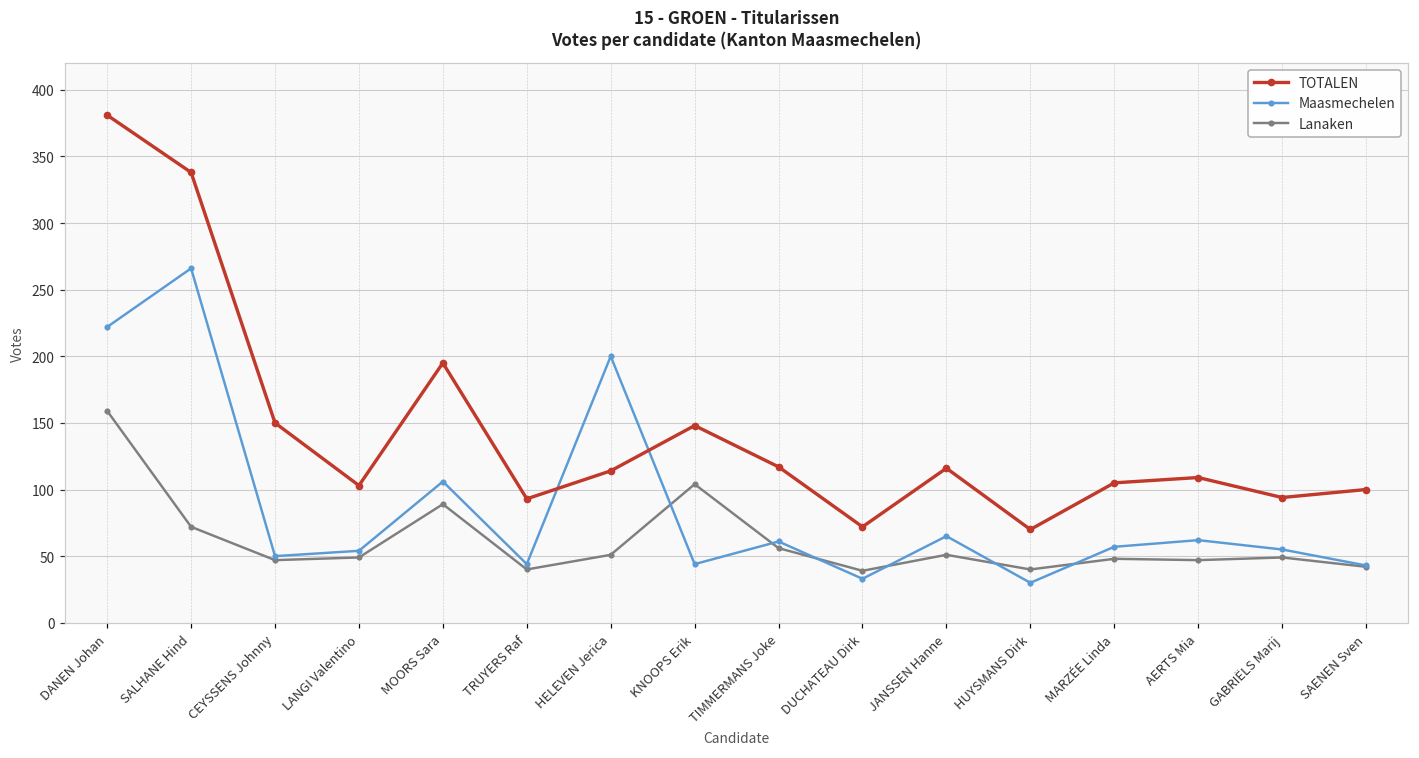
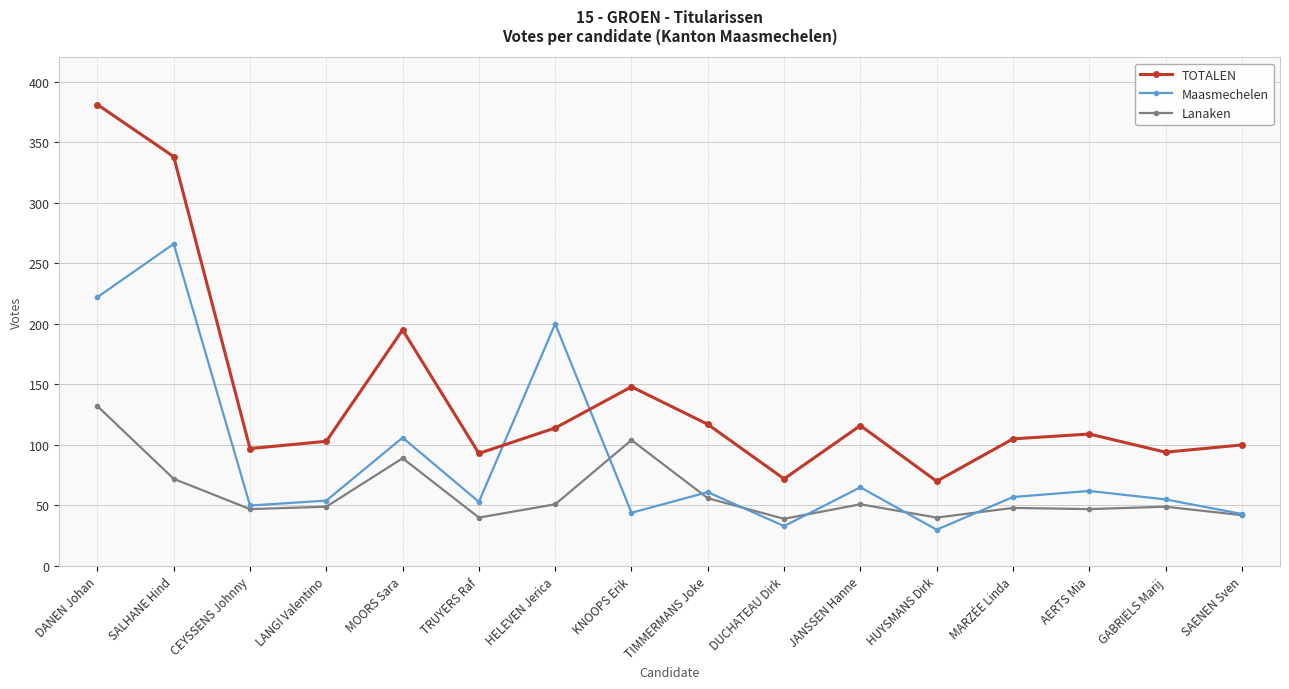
Lanaken, DANEN Johan: 159 -> 132
TOTALEN, CEYSSENS Johnny: 150 -> 97
Maasmechelen, TRUYERS Raf: 44 -> 53
